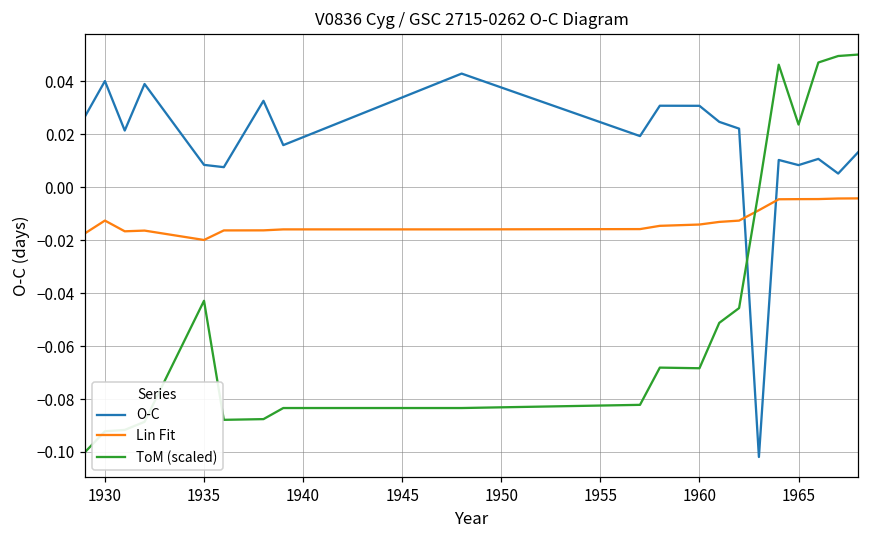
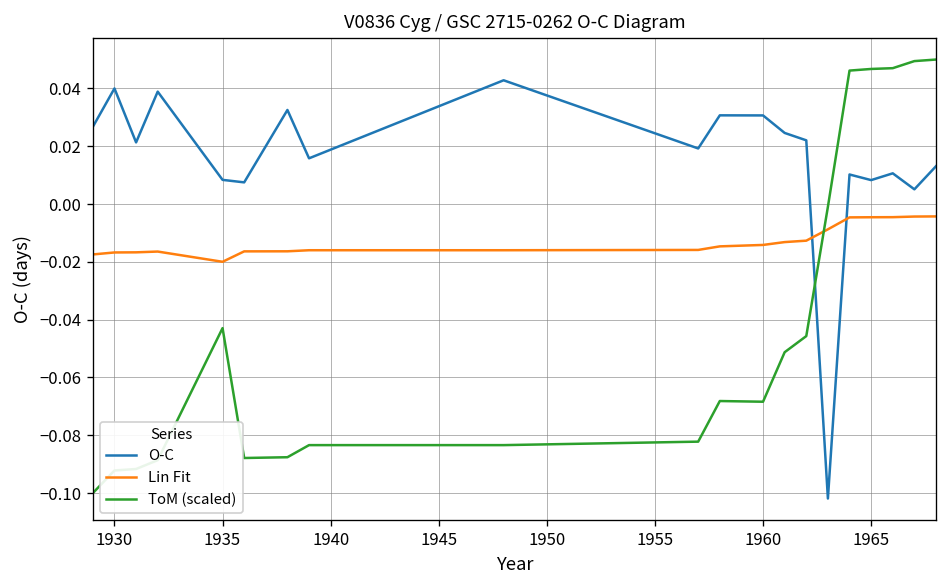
Lin Fit, 1930: -0.013 -> -0.017
ToM (scaled), 1965: 0.024 -> 0.047
